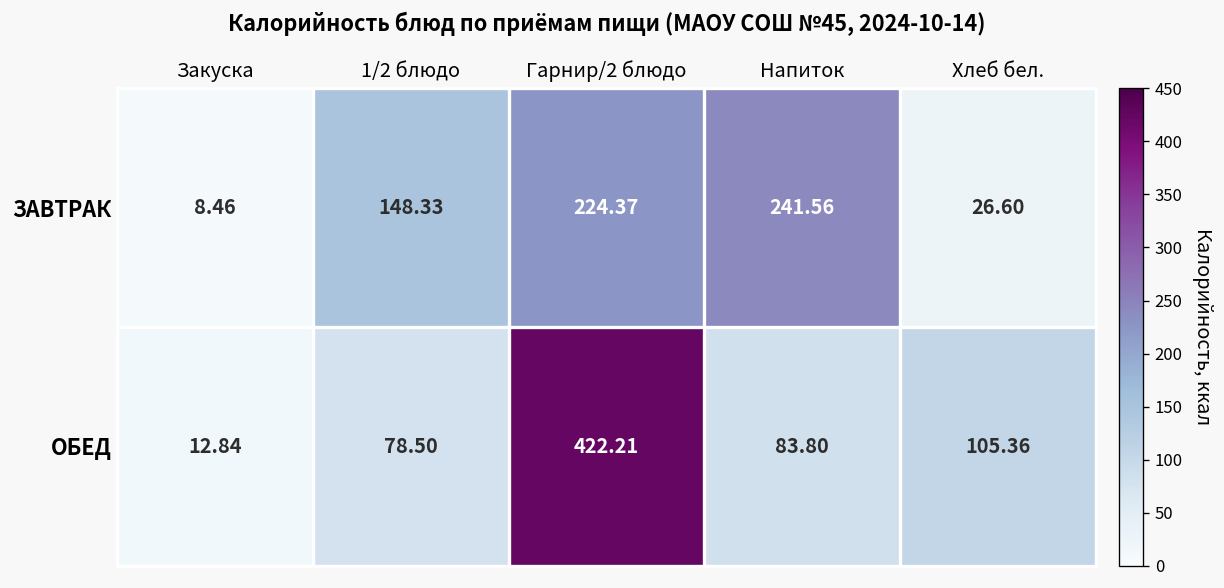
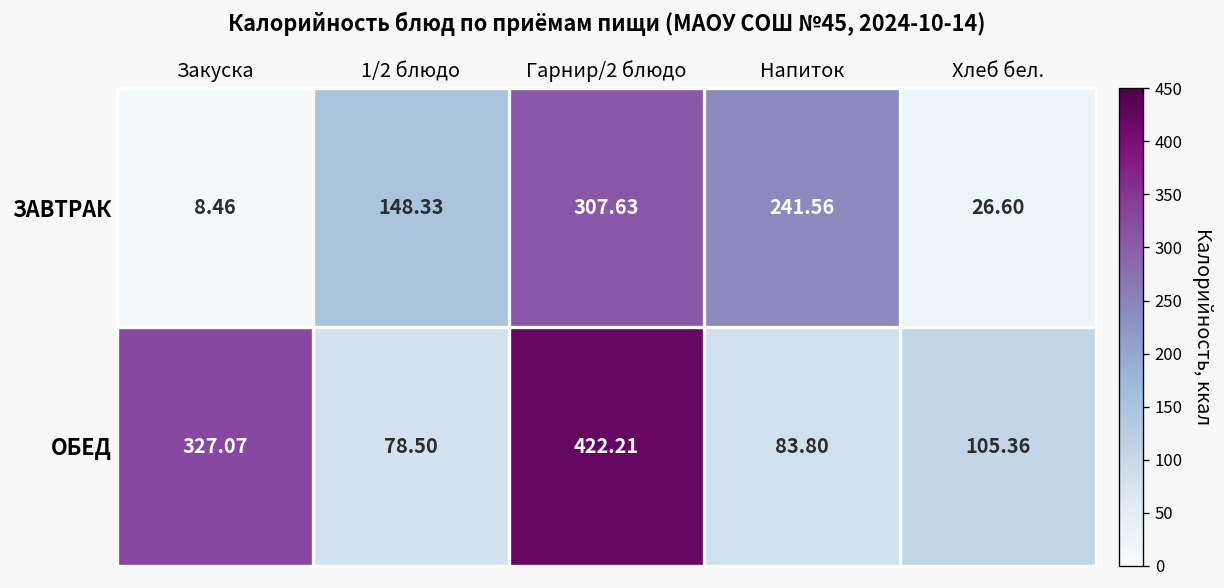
ЗАВТРАК, Гарнир/2 блюдо: 224.37 -> 307.63
ОБЕД, Закуска: 12.84 -> 327.07
